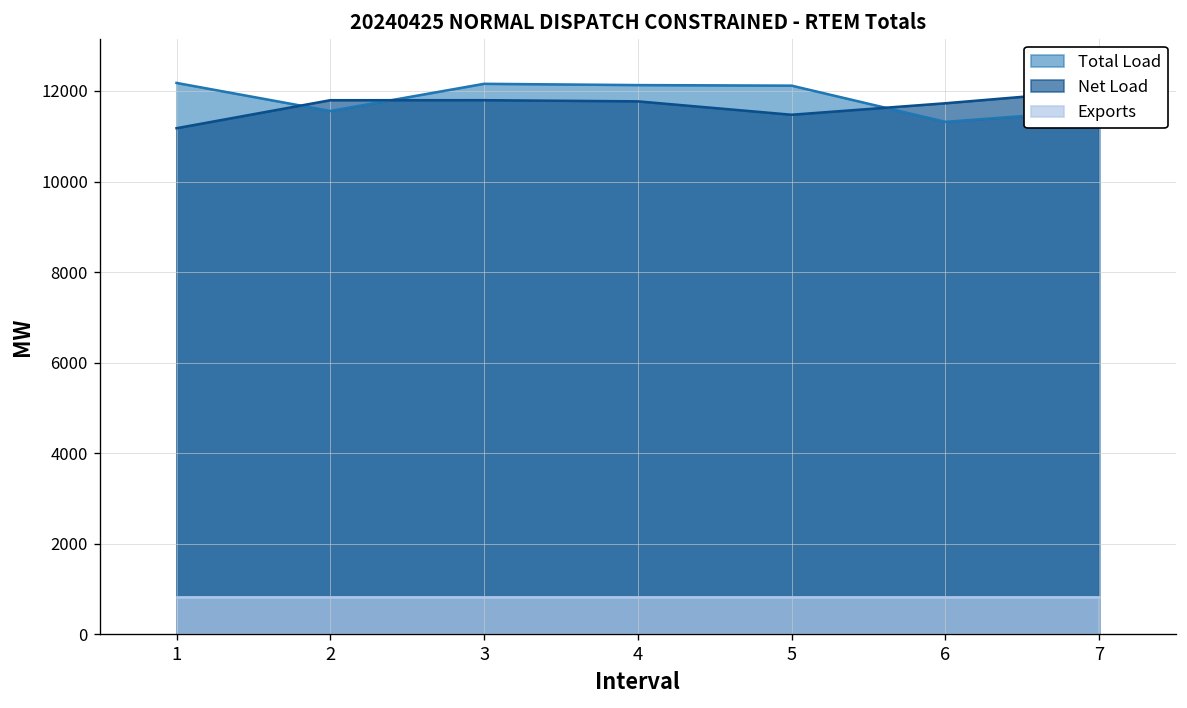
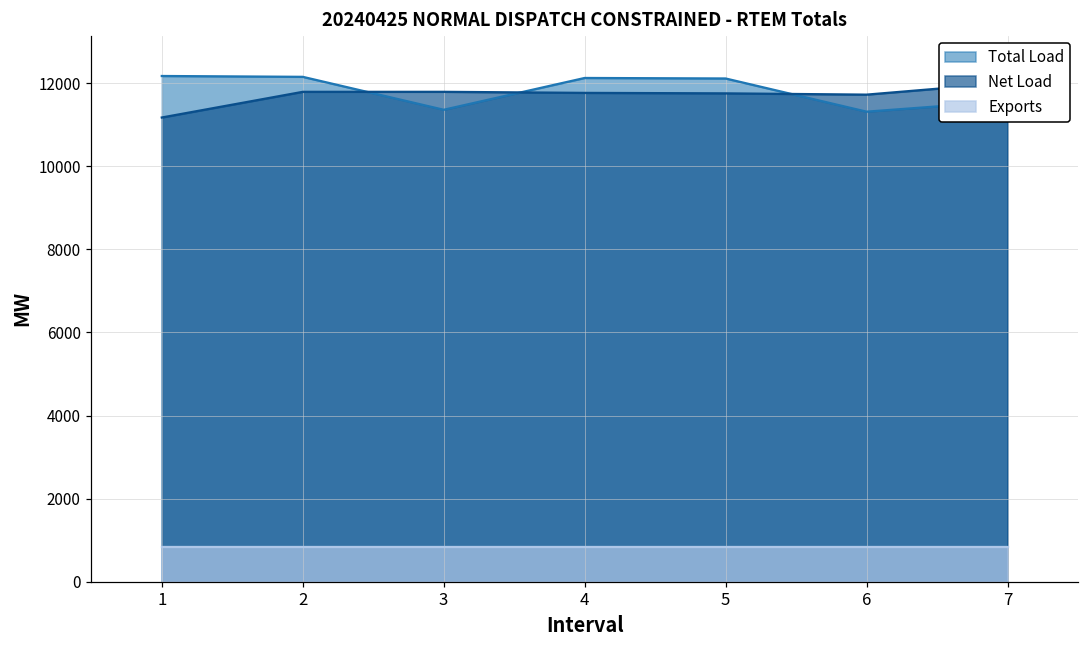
Total Load, 2: 11600 -> 12200
Total Load, 3: 12200 -> 11400
Net Load, 5: 11500 -> 11800
